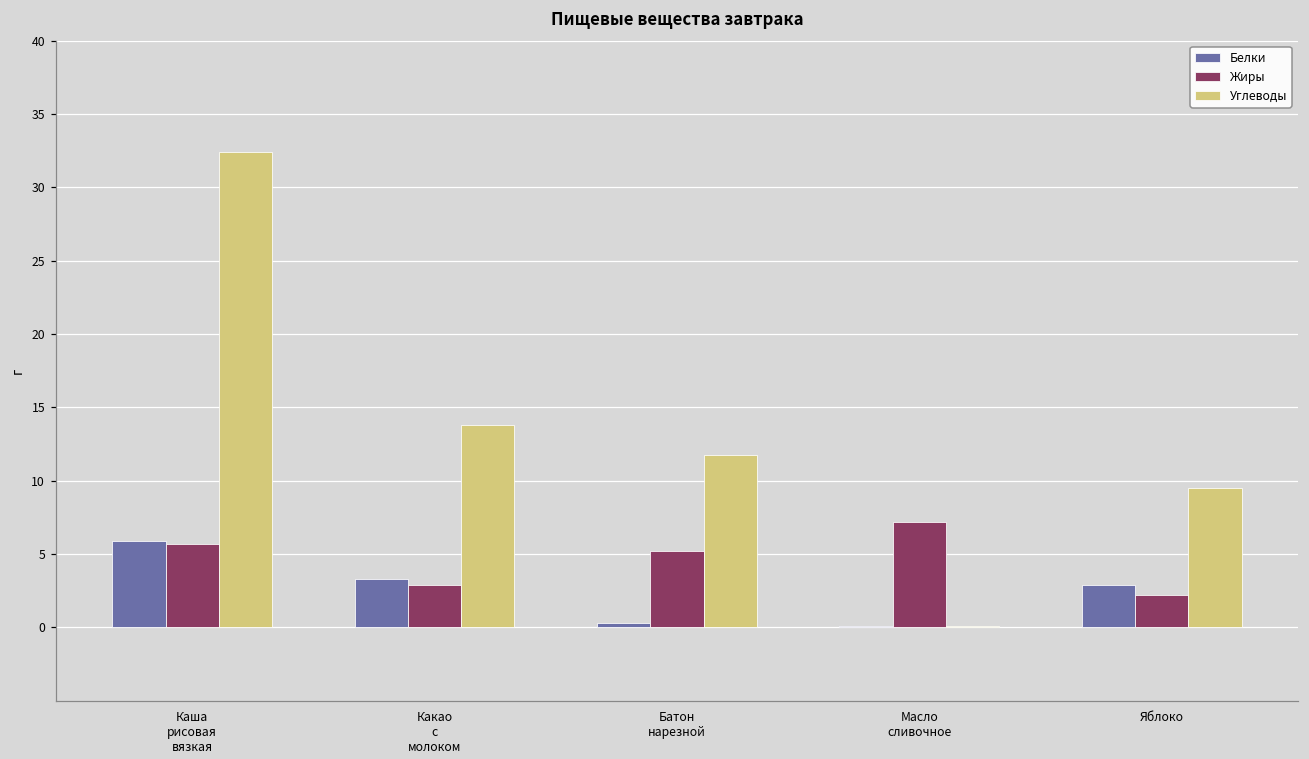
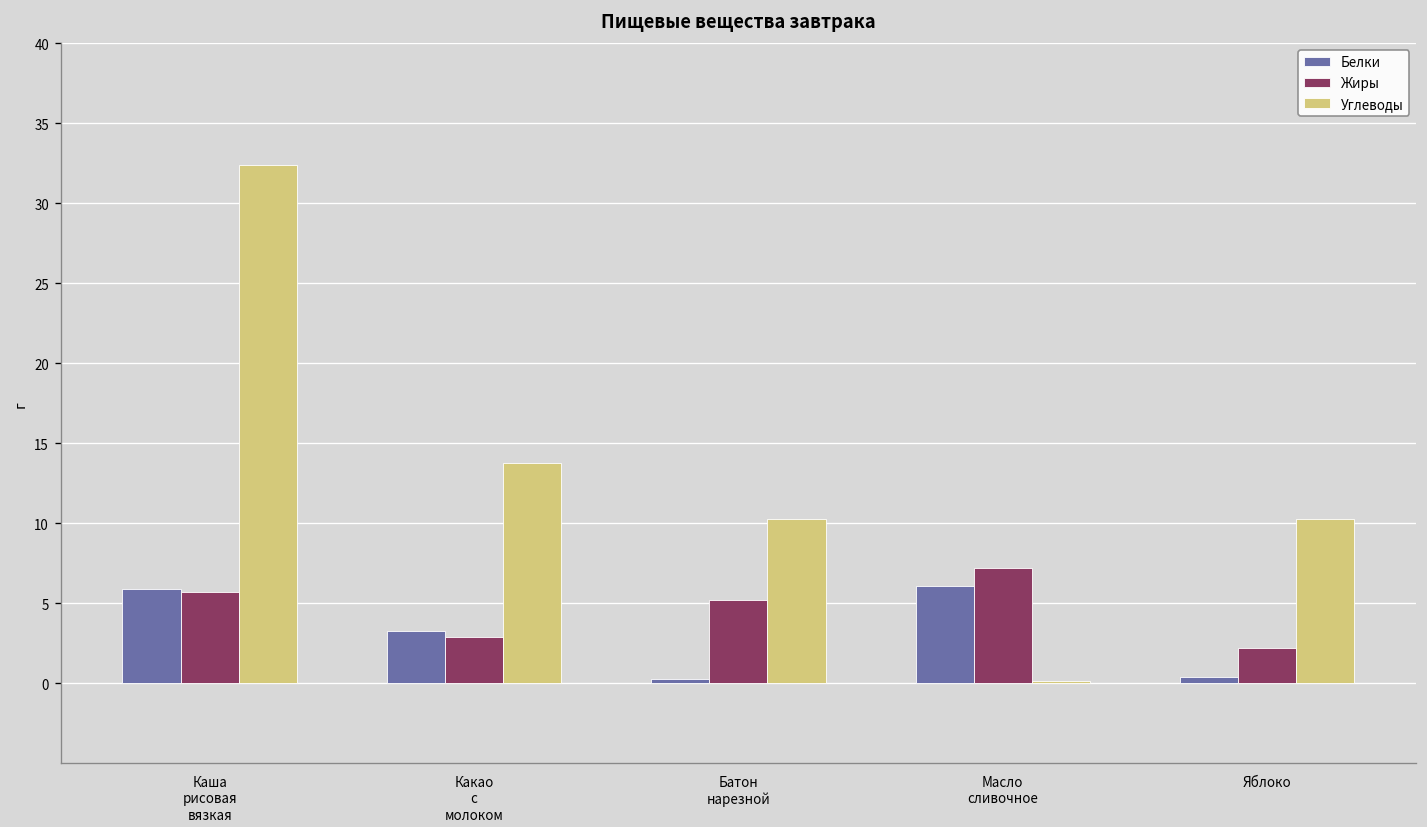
Углеводы, Батон нарезной: 11.7 -> 10.3
Белки, Масло сливочное: 0.1 -> 6.1
Белки, Яблоко: 2.9 -> 0.4
Углеводы, Яблоко: 9.5 -> 10.3
